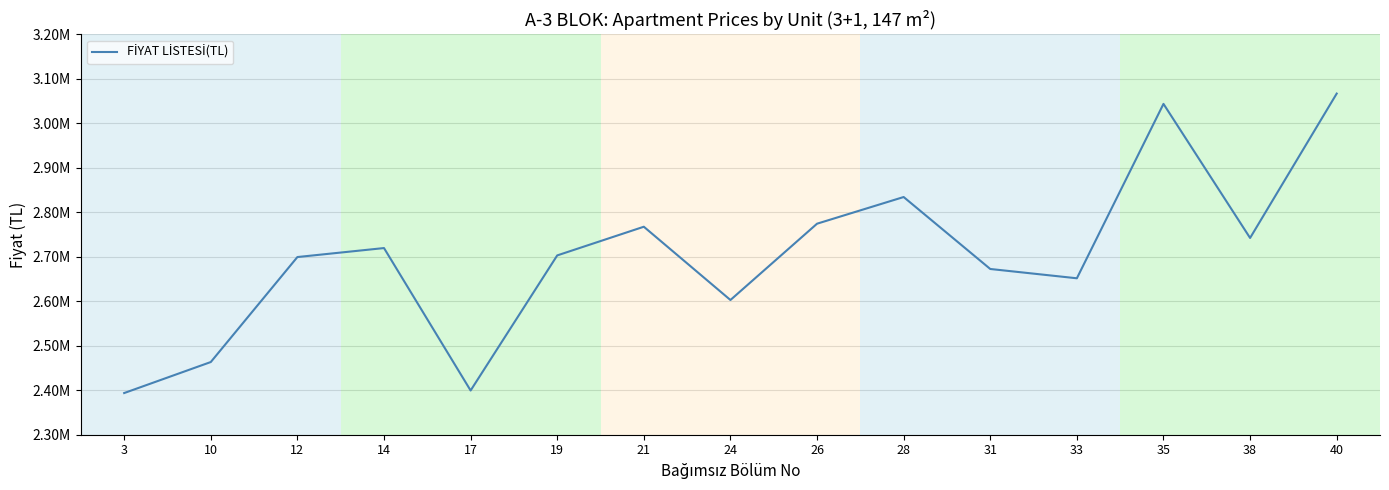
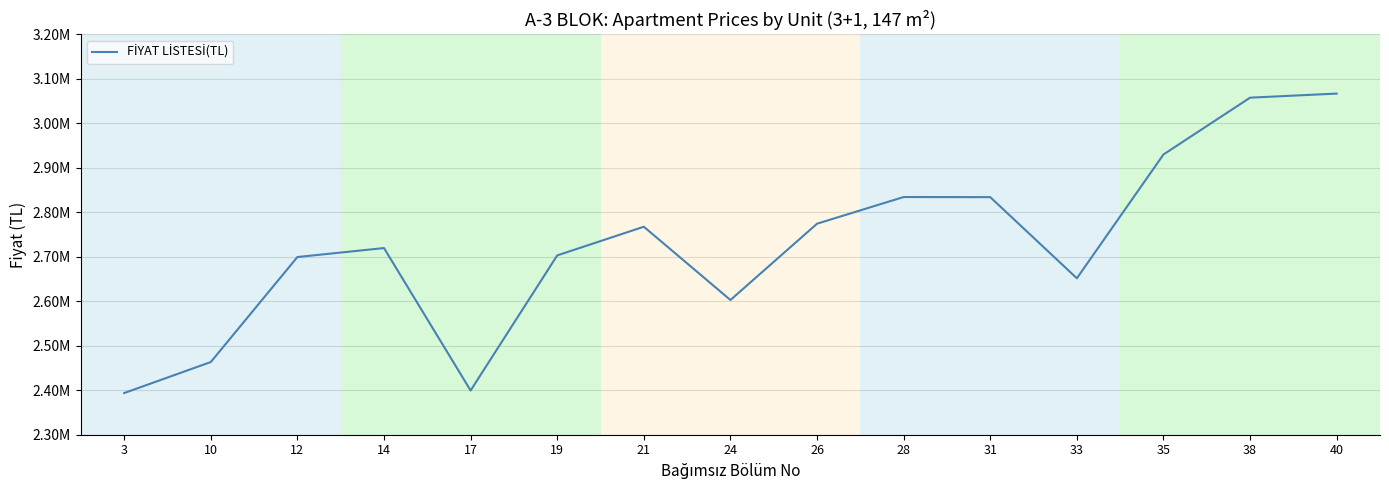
31: 2670000 -> 2830000
35: 3040000 -> 2930000
38: 2740000 -> 3060000
